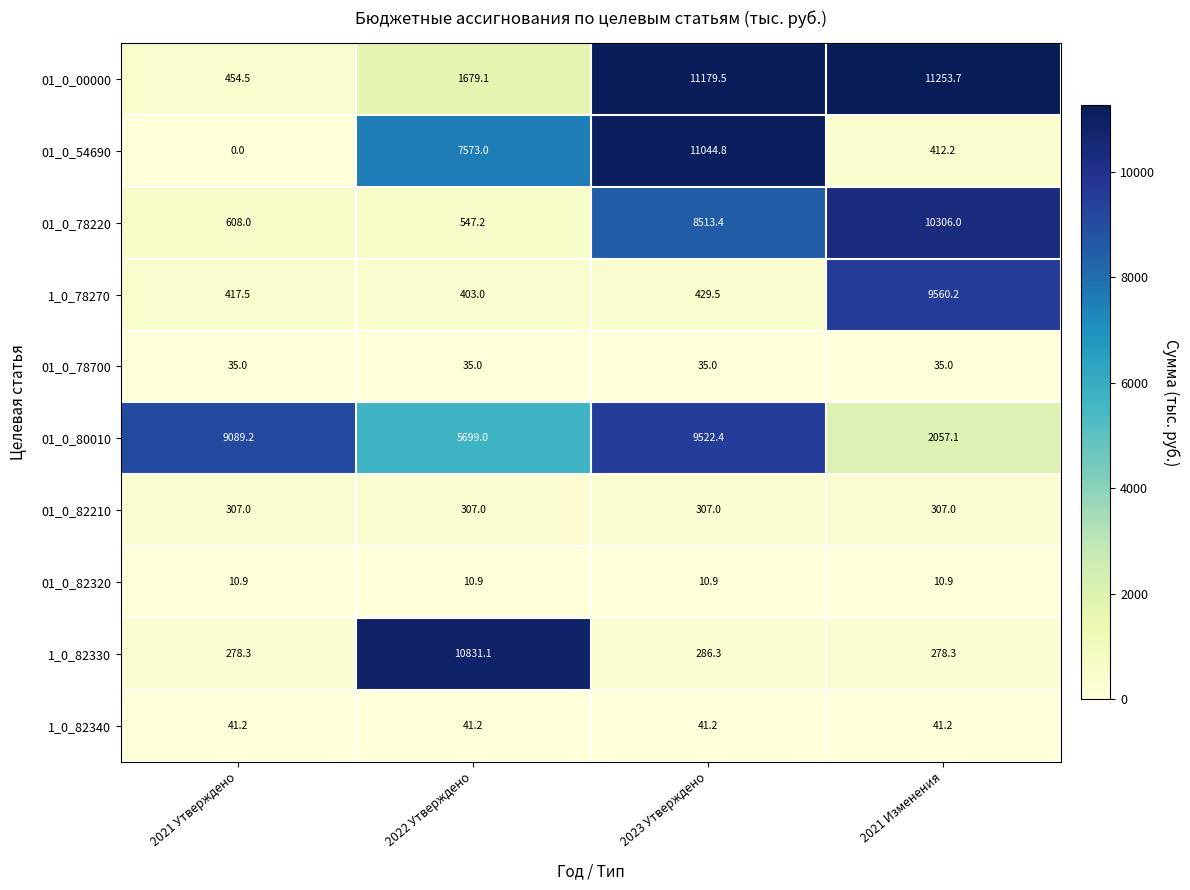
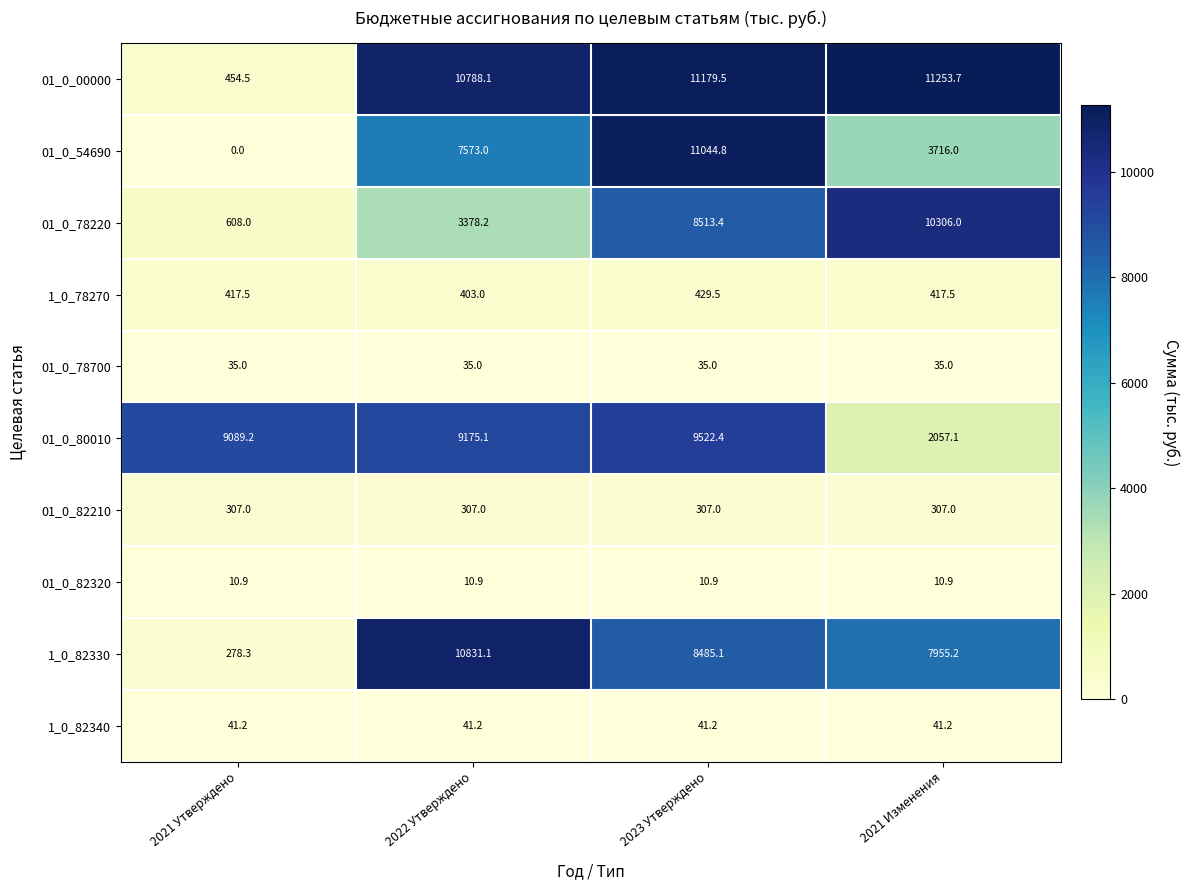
01_0_00000, 2022 Утверждено: 1679.1 -> 10788.1
01_0_54690, 2021 Изменения: 412.2 -> 3716.0
01_0_78220, 2022 Утверждено: 547.2 -> 3378.2
1_0_78270, 2021 Изменения: 9560.2 -> 417.5
01_0_80010, 2022 Утверждено: 5699.0 -> 9175.1
1_0_82330, 2023 Утверждено: 286.3 -> 8485.1
1_0_82330, 2021 Изменения: 278.3 -> 7955.2
